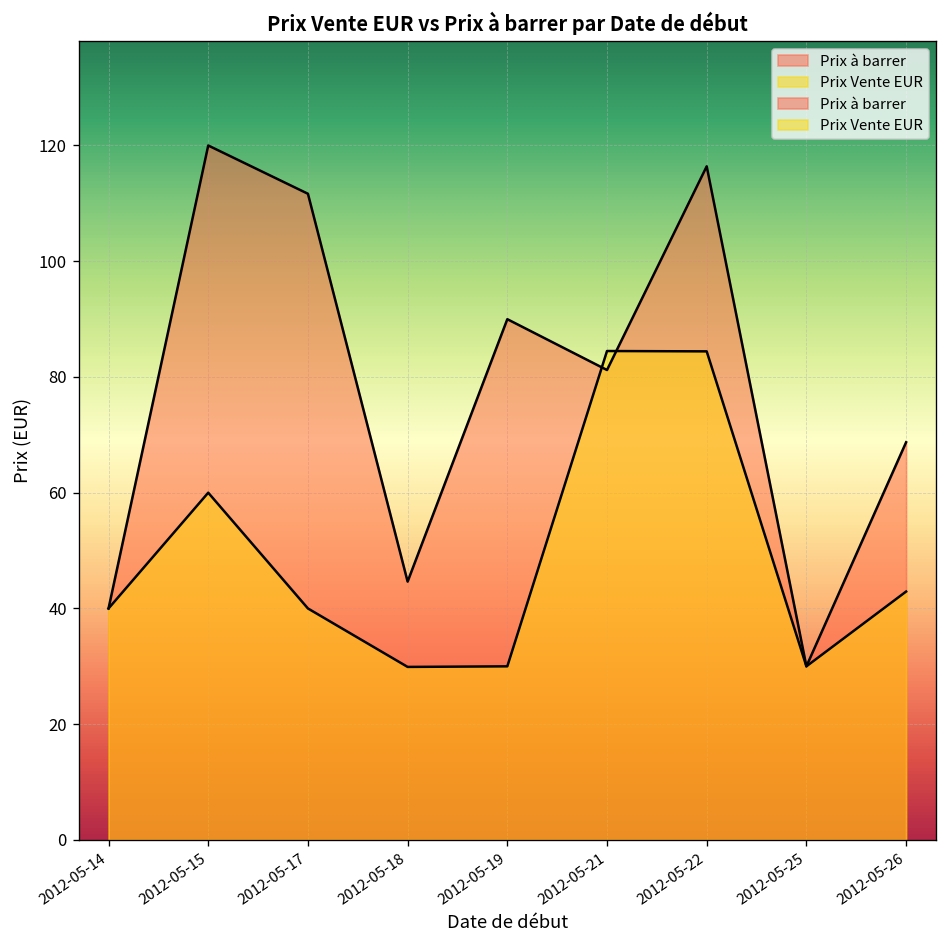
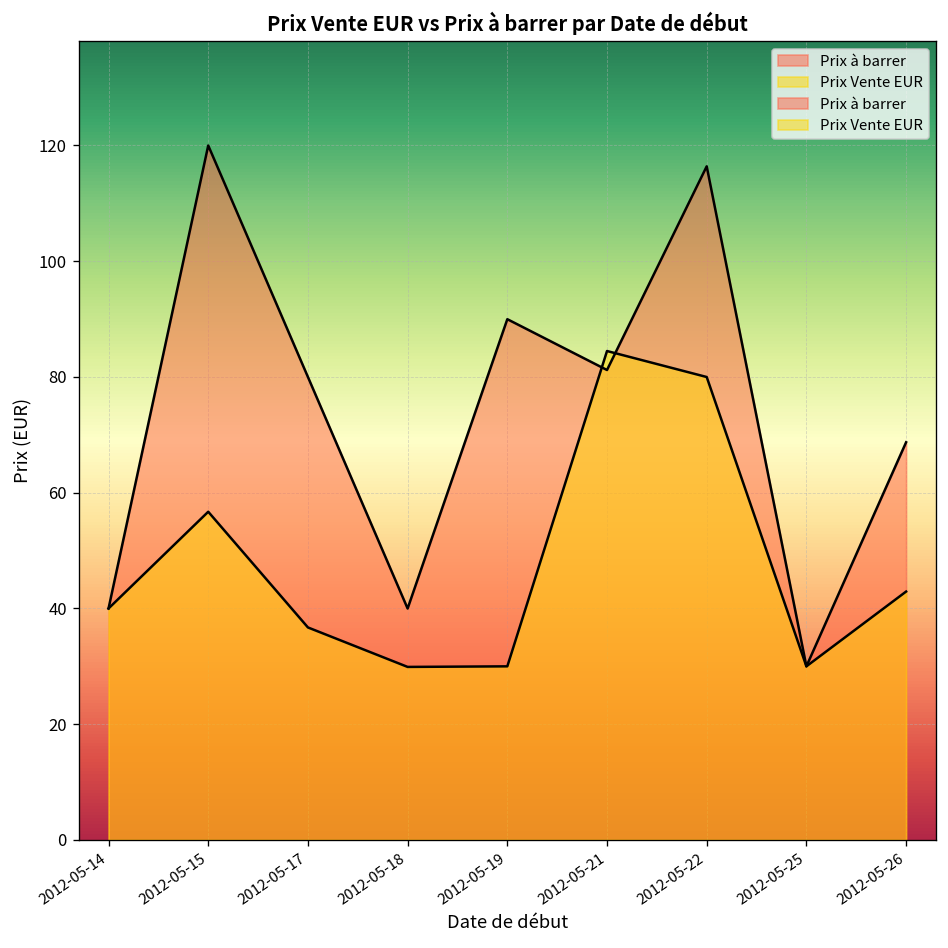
Prix Vente EUR, 2012-05-15: 60 -> 57
Prix à barrer, 2012-05-17: 112 -> 80
Prix Vente EUR, 2012-05-17: 40 -> 37
Prix à barrer, 2012-05-18: 45 -> 40
Prix Vente EUR, 2012-05-22: 84 -> 80
